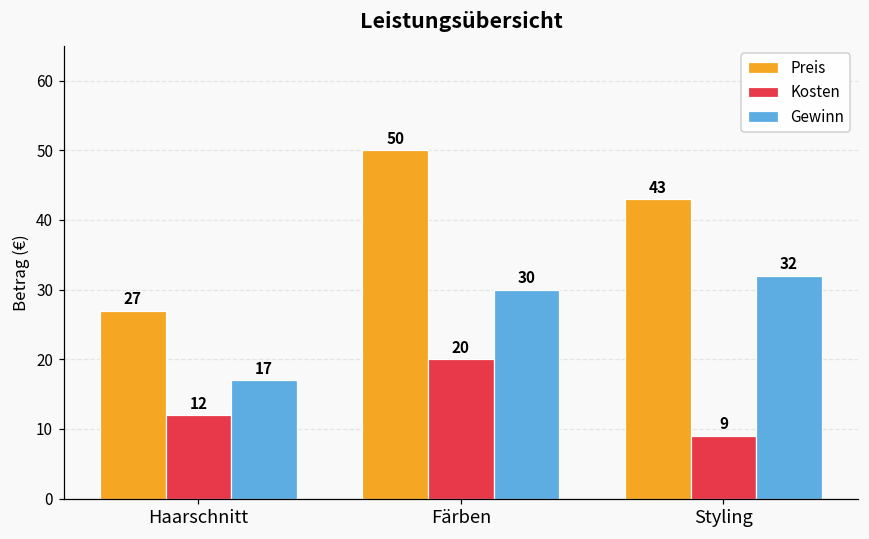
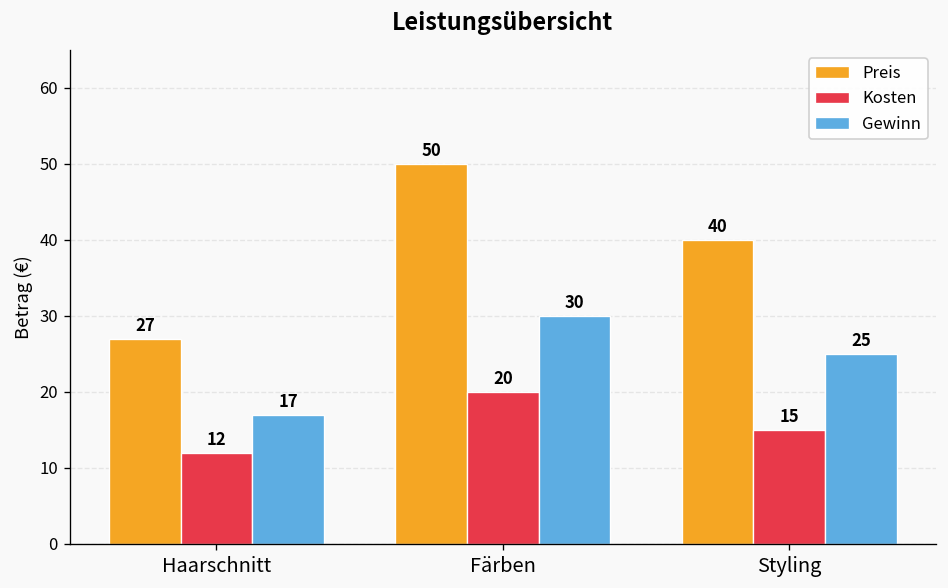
Preis, Styling: 43 -> 40
Kosten, Styling: 9 -> 15
Gewinn, Styling: 32 -> 25
